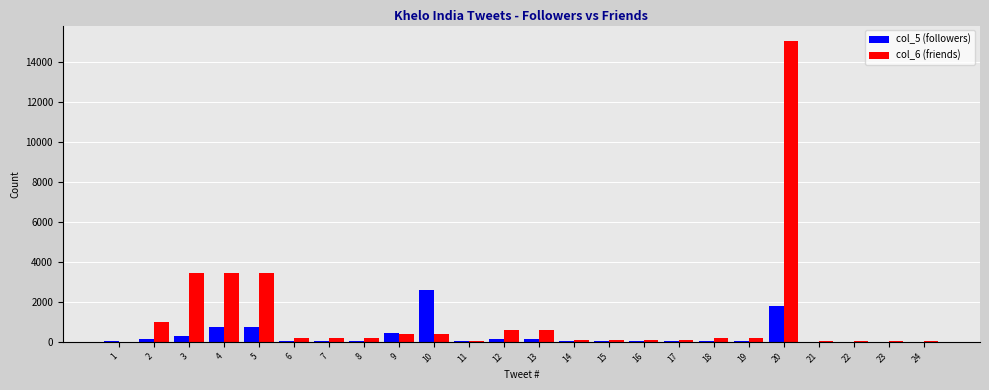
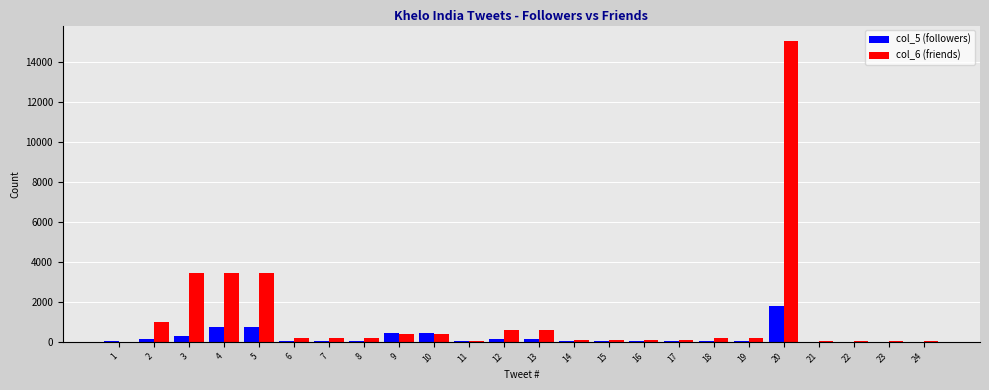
col_5 (followers), 10: 2600 -> 400
